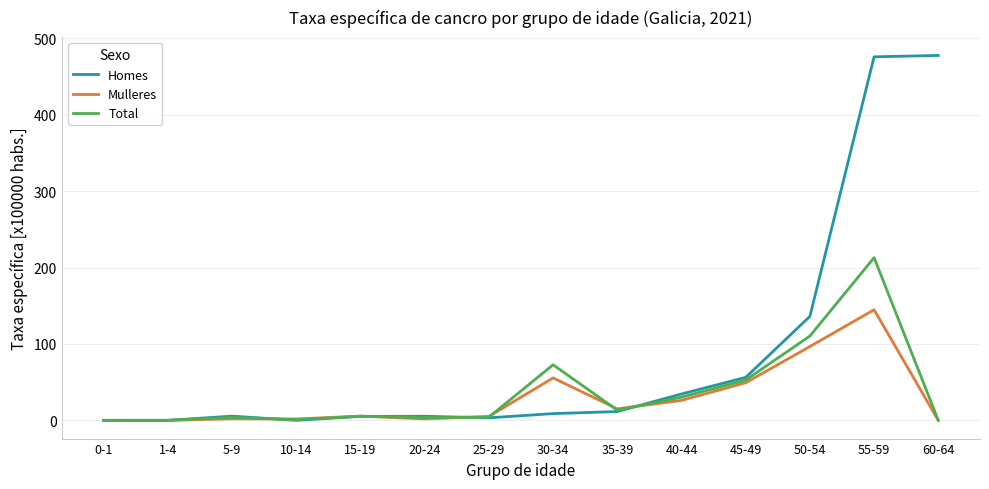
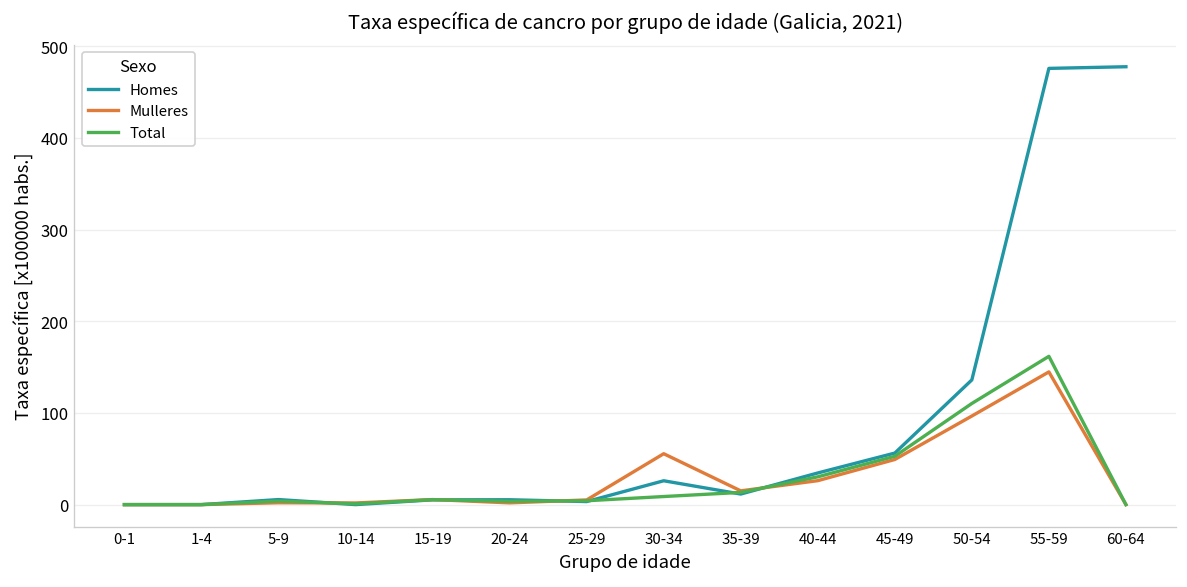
Homes, 30-34: 10 -> 30
Total, 30-34: 70 -> 10
Total, 55-59: 210 -> 160
